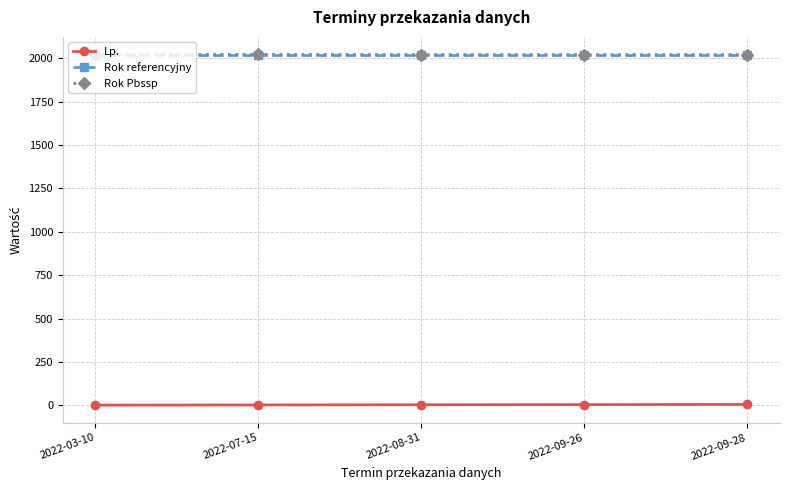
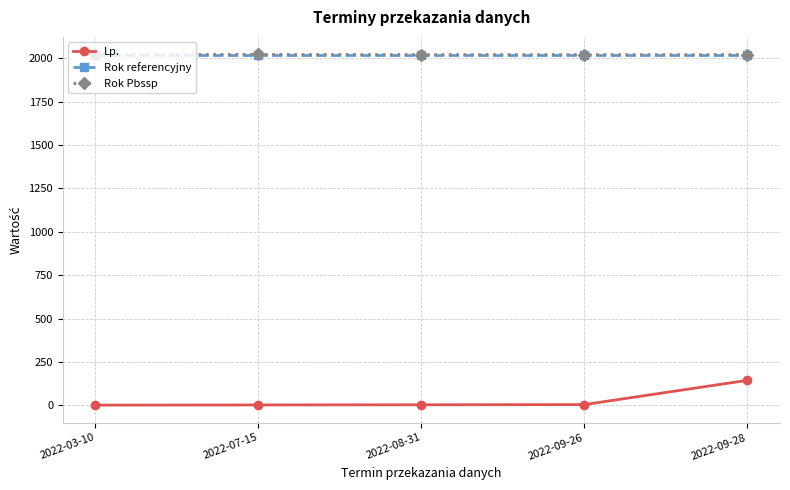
Lp., 2022-09-28: 10 -> 140
